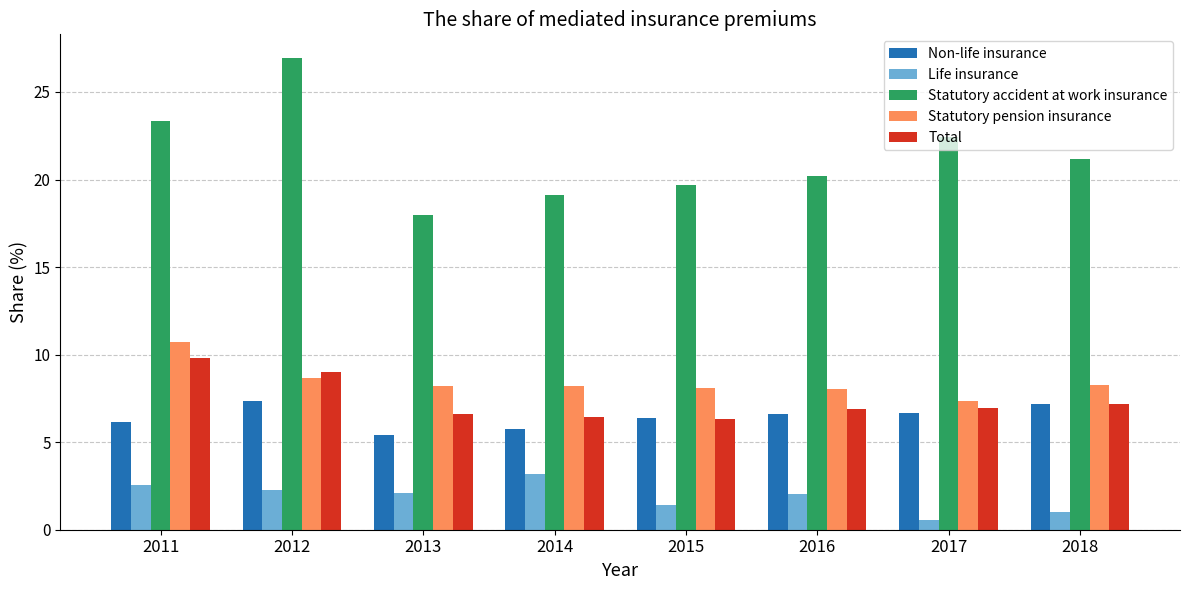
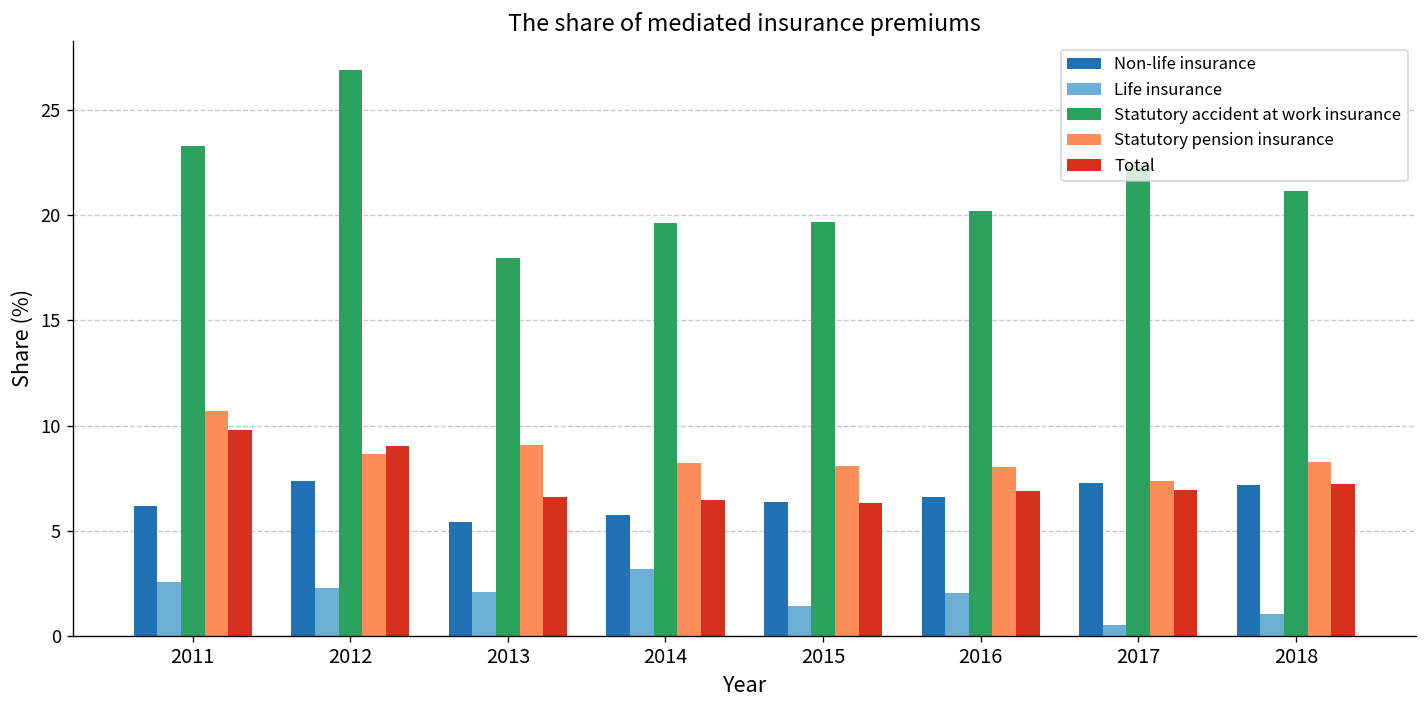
Statutory pension insurance, 2013: 8.2 -> 9.1
Statutory accident at work insurance, 2014: 19.1 -> 19.7
Non-life insurance, 2017: 6.7 -> 7.3
